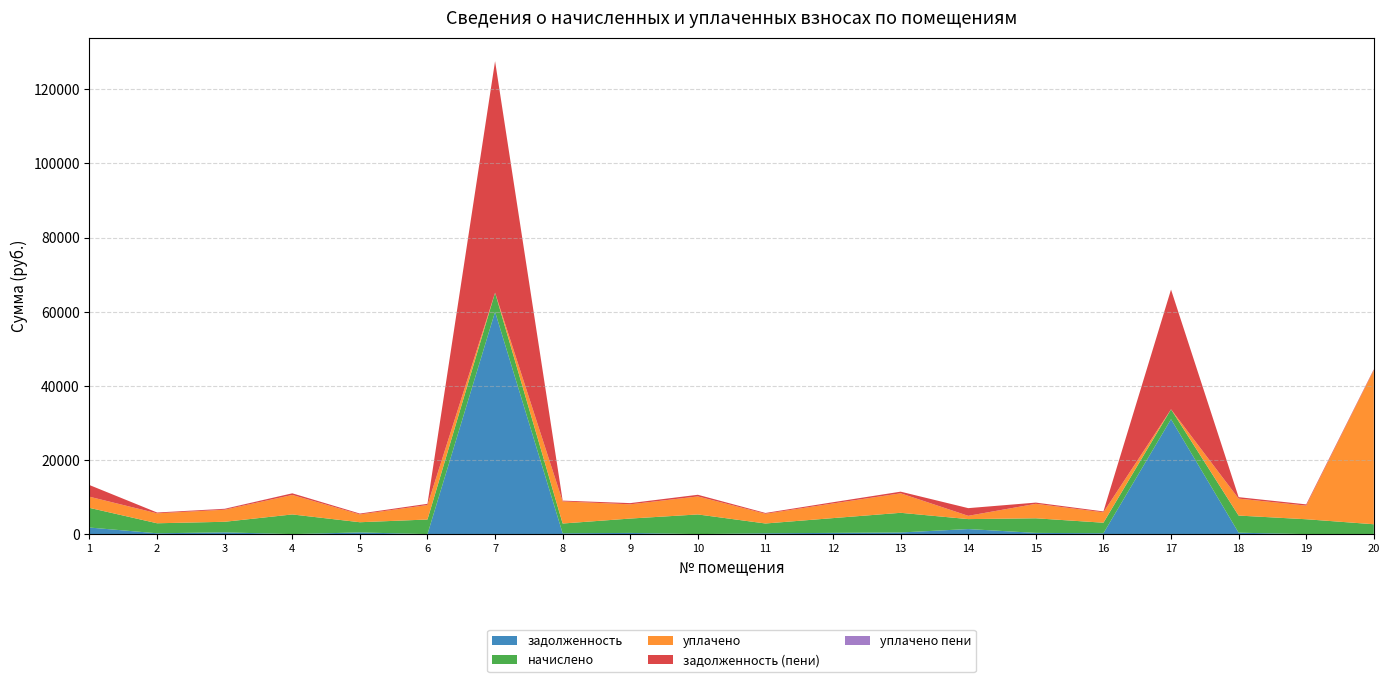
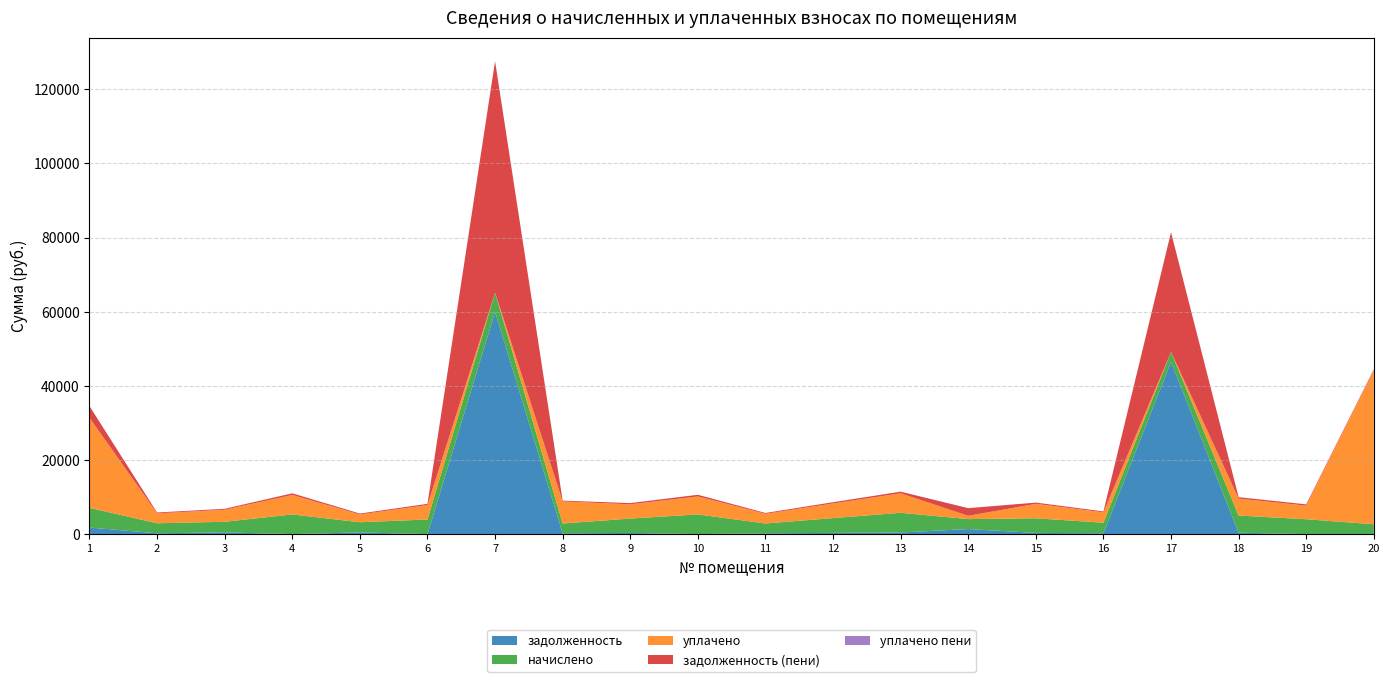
уплачено, 1: 3000 -> 24000
задолженность, 17: 31000 -> 46000
